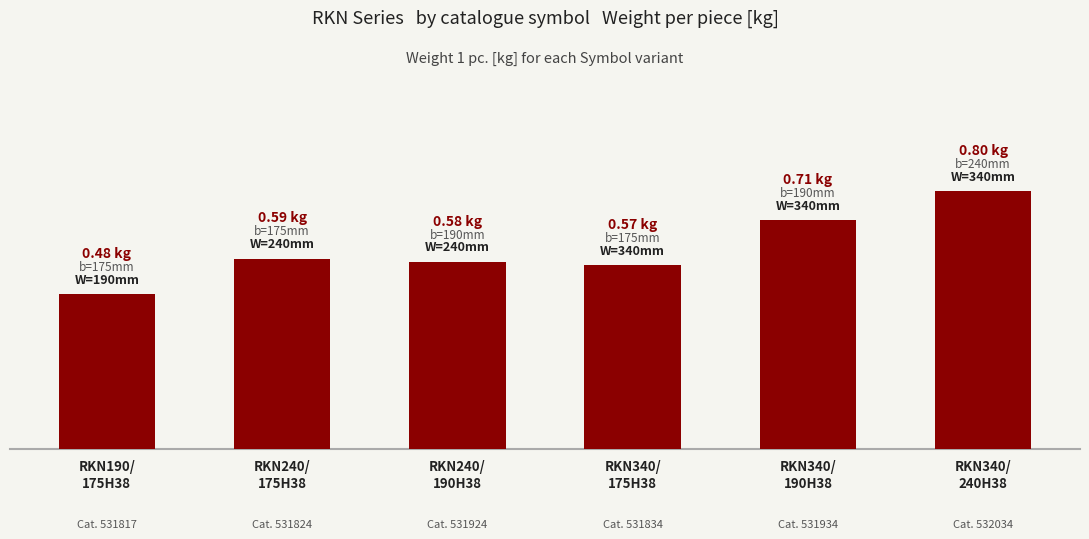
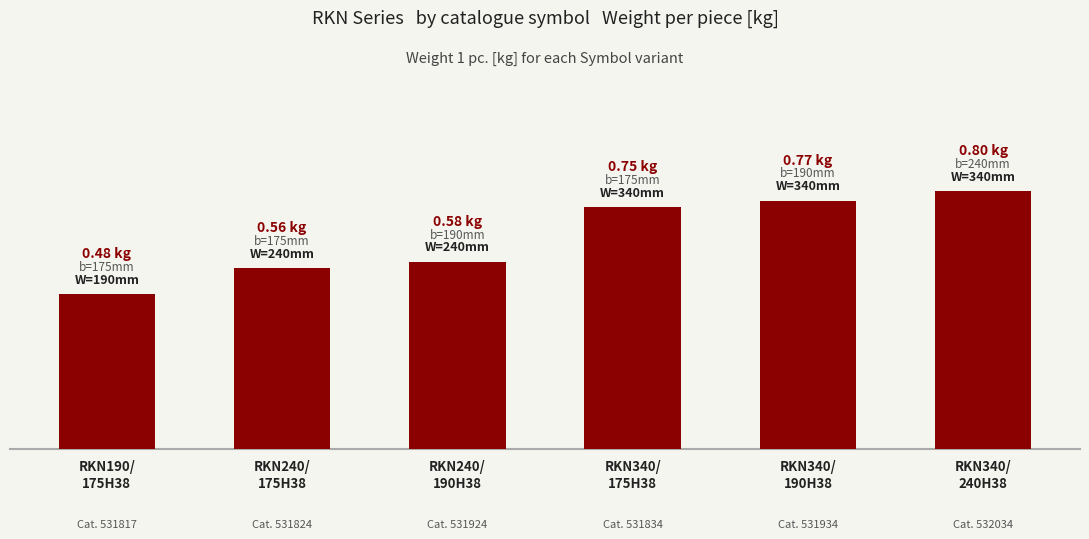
RKN240/ 175H38: 0.59 -> 0.56
RKN340/ 175H38: 0.57 -> 0.75
RKN340/ 190H38: 0.71 -> 0.77
